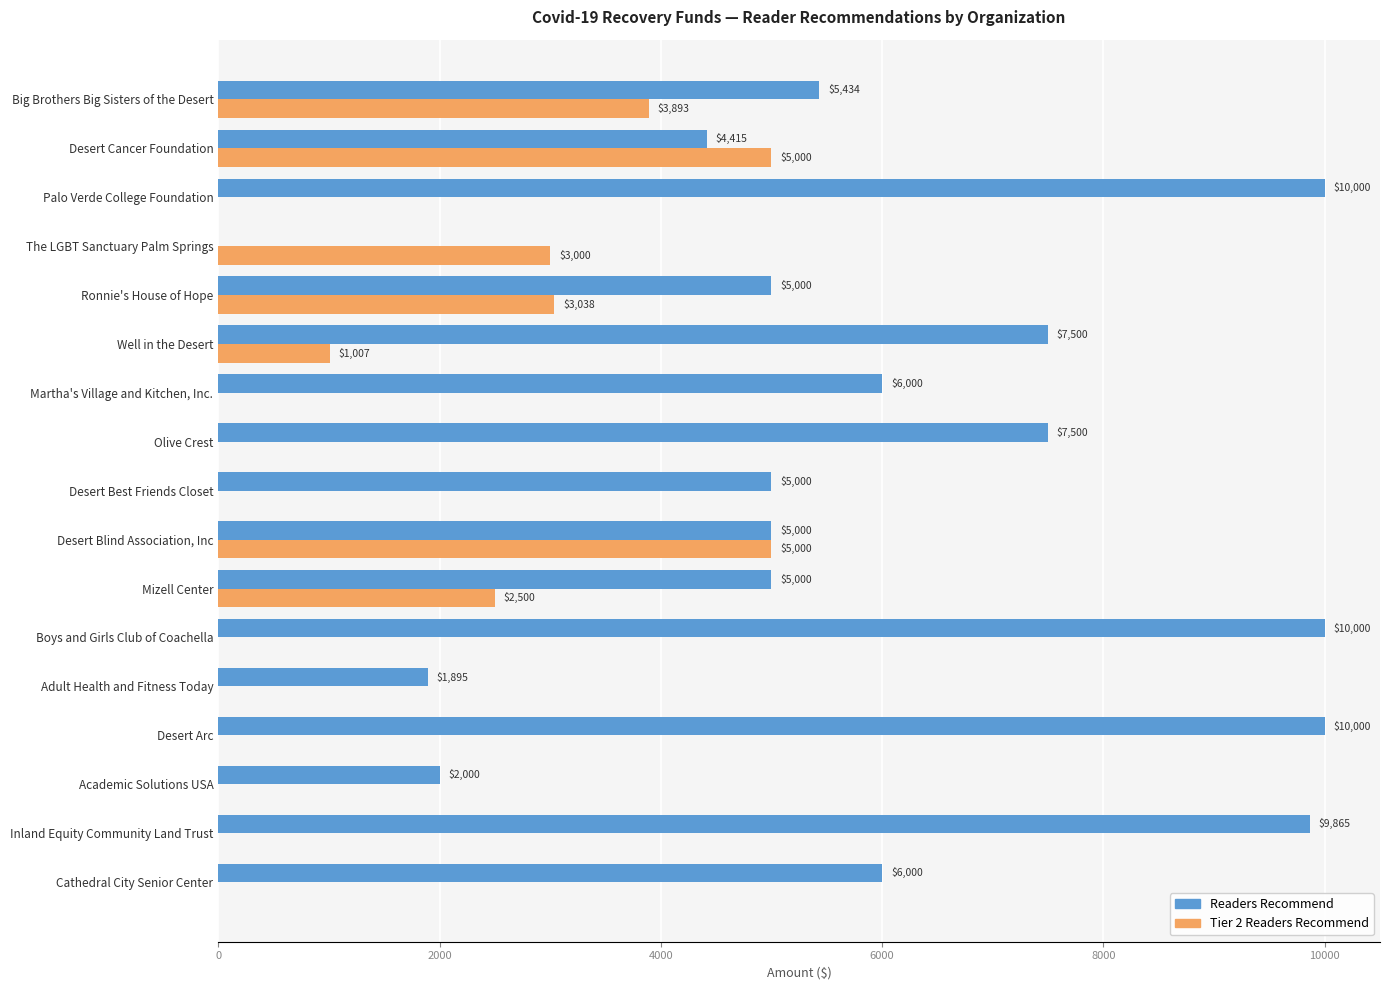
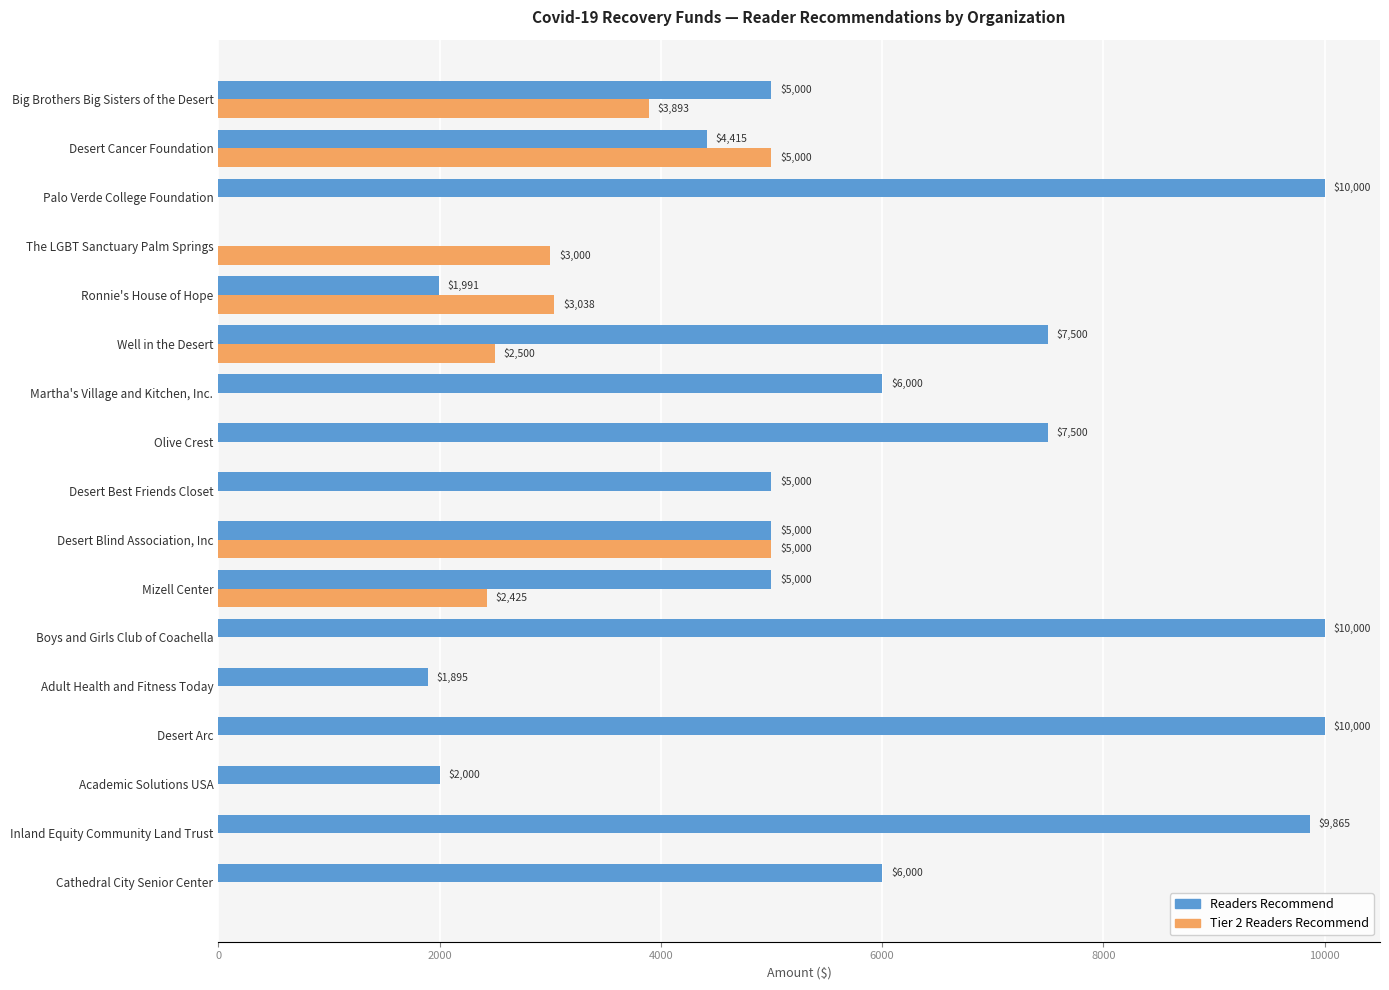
Readers Recommend, Big Brothers Big Sisters of the Desert: $5,434 -> $5,000
Readers Recommend, Ronnie's House of Hope: $5,000 -> $1,991
Tier 2 Readers Recommend, Well in the Desert: $1,007 -> $2,500
Tier 2 Readers Recommend, Mizell Center: $2,500 -> $2,425
